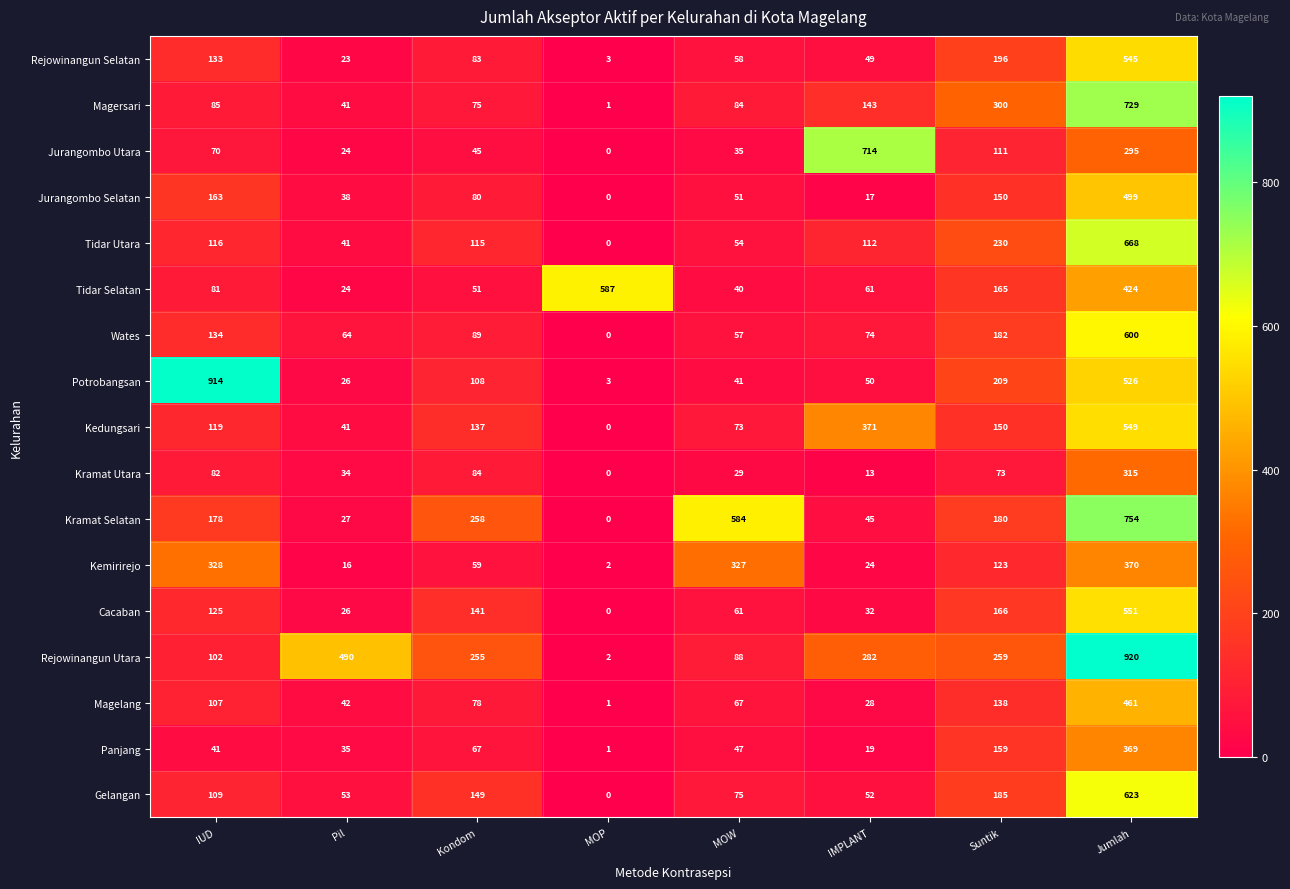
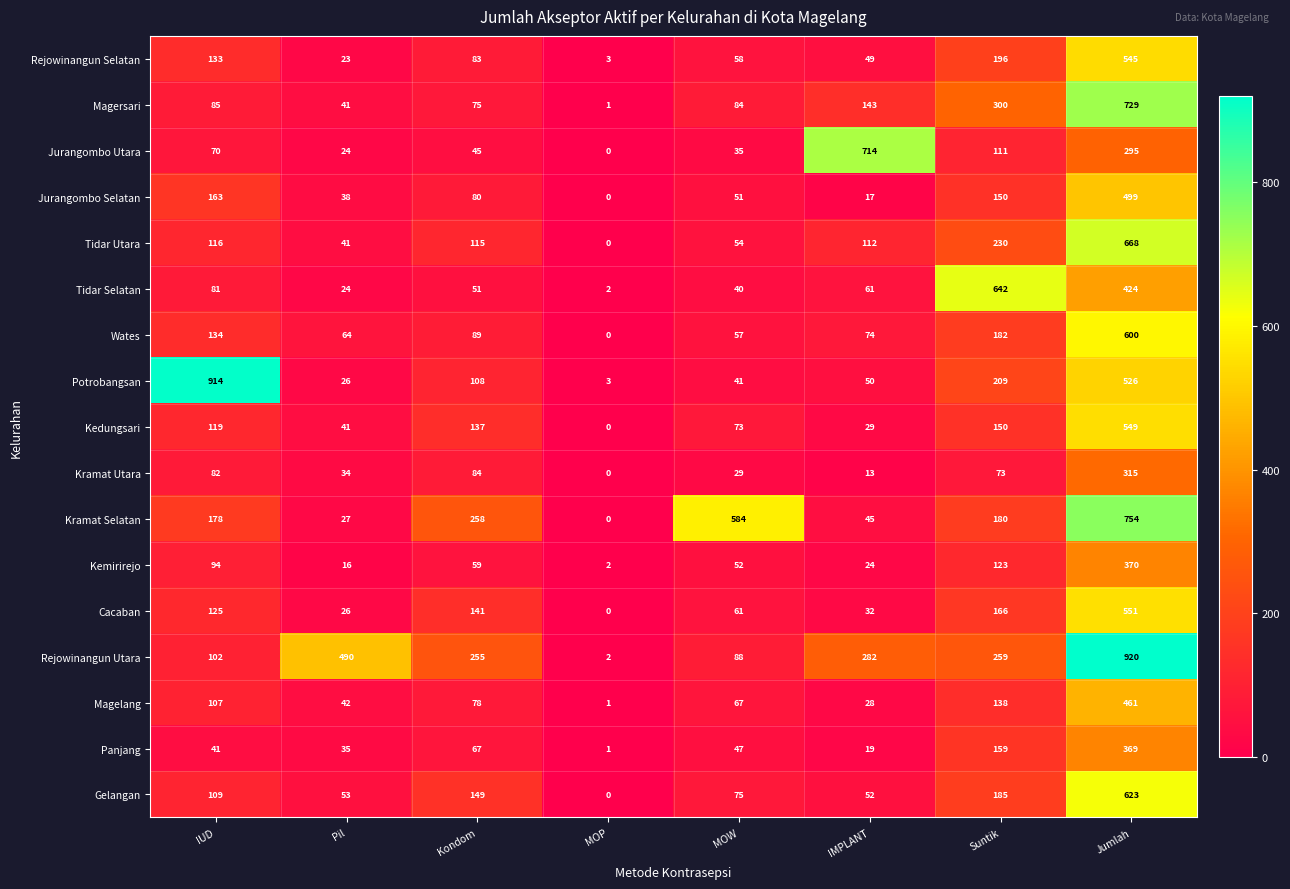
Tidar Selatan, MOP: 587 -> 2
Tidar Selatan, Suntik: 165 -> 642
Kedungsari, IMPLANT: 371 -> 29
Kemirirejo, IUD: 328 -> 94
Kemirirejo, MOW: 327 -> 52
